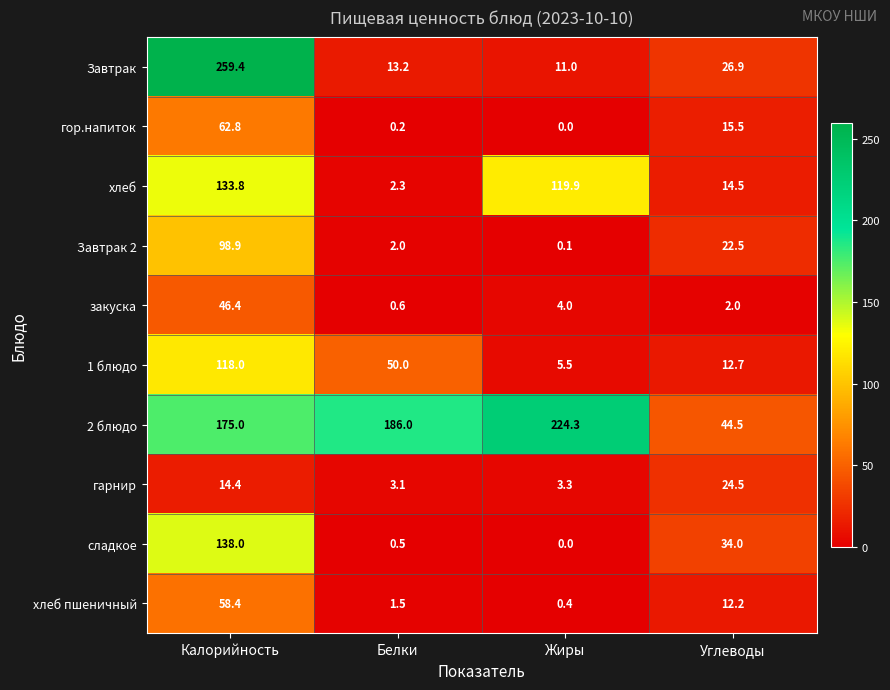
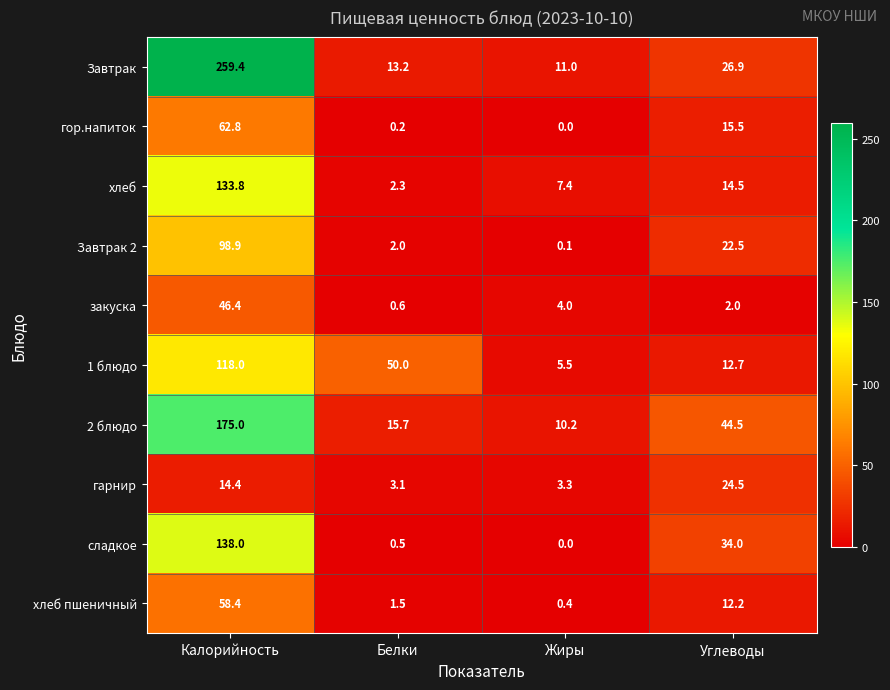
хлеб, Жиры: 119.9 -> 7.4
2 блюдо, Белки: 186.0 -> 15.7
2 блюдо, Жиры: 224.3 -> 10.2
